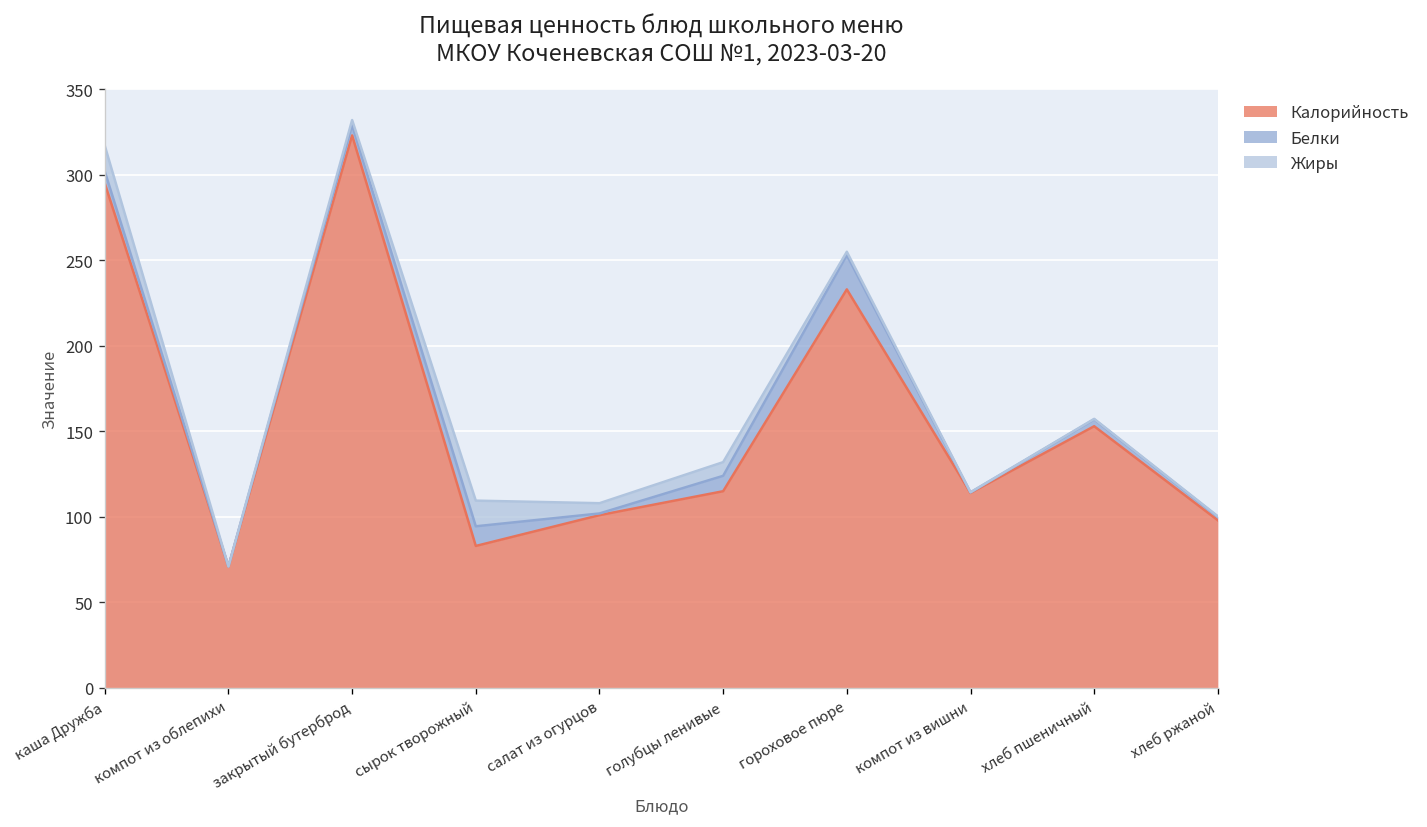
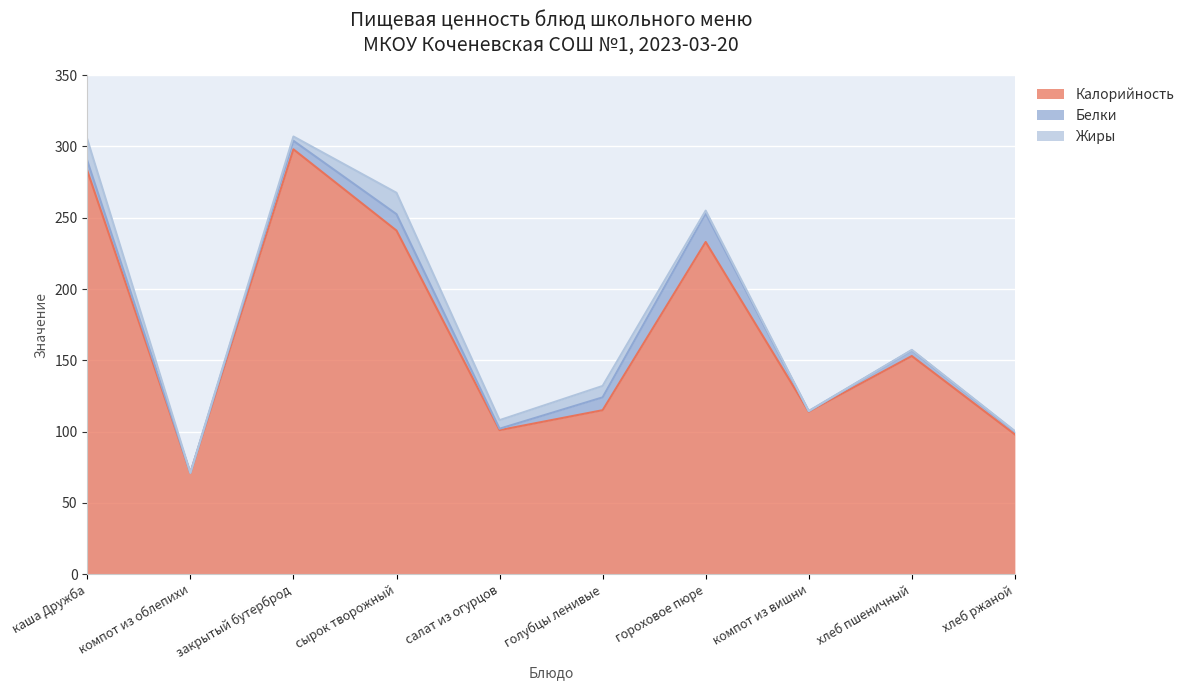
Калорийность, каша Дружба: 295 -> 283
Калорийность, закрытый бутерброд: 323 -> 298
Калорийность, сырок творожный: 83 -> 241
